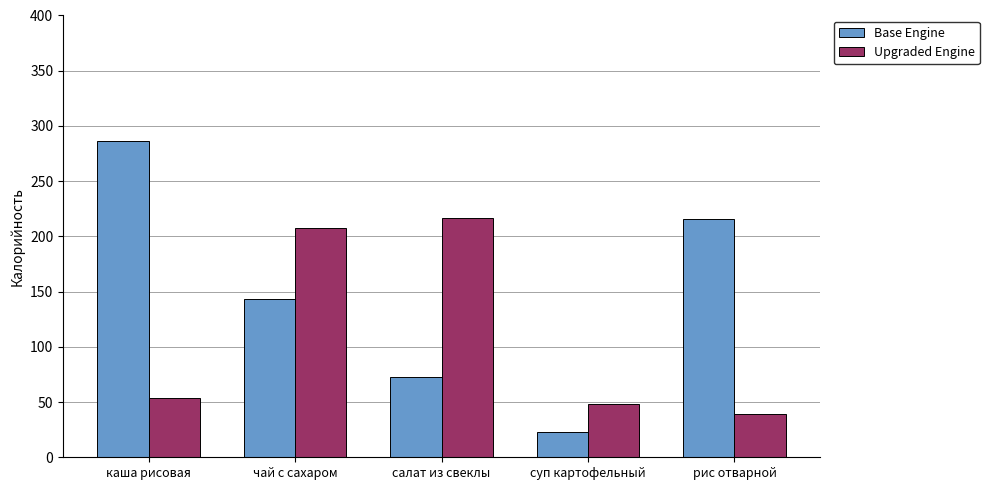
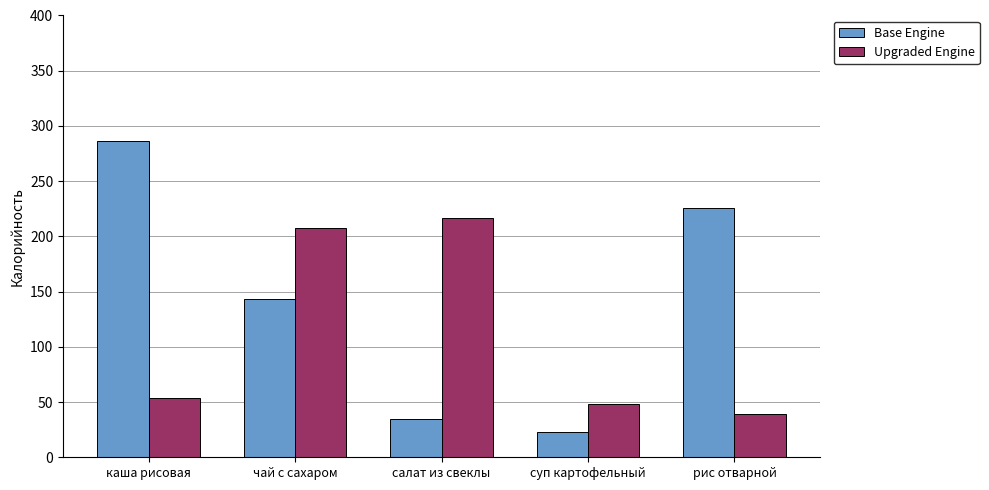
Base Engine, салат из свеклы: 73 -> 35
Base Engine, рис отварной: 215 -> 226
